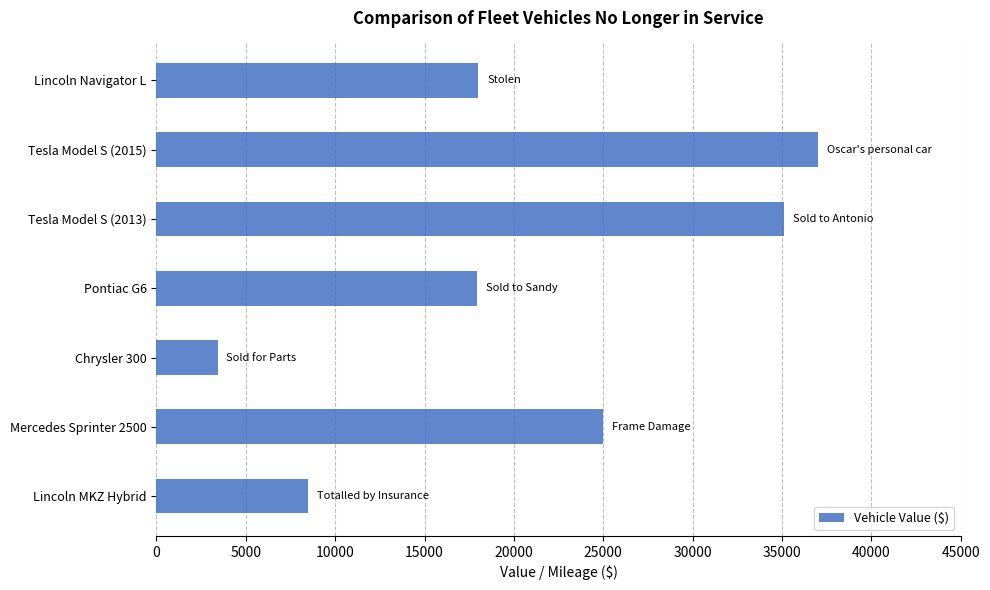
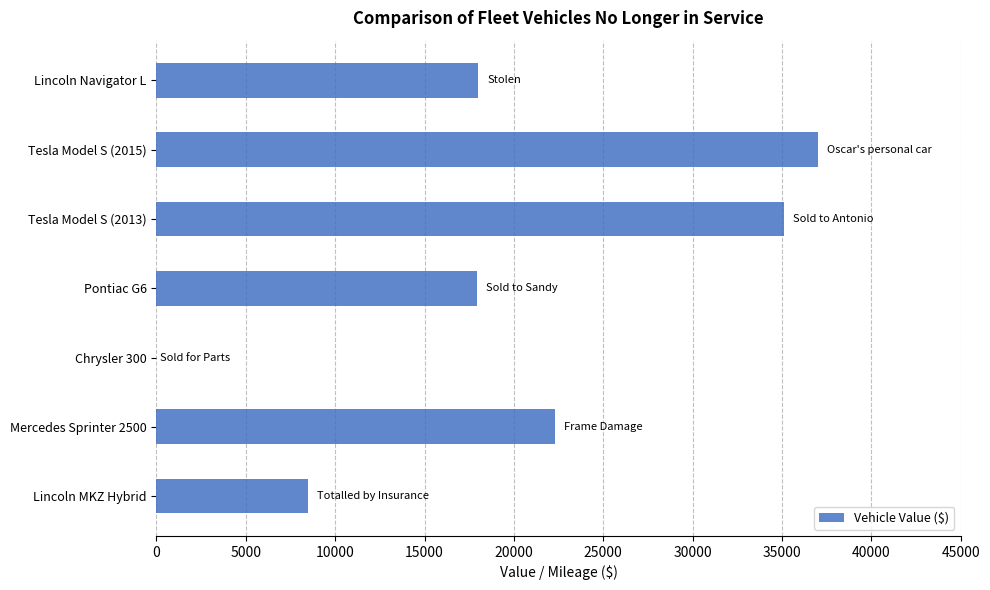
Chrysler 300: 3400 -> 0
Mercedes Sprinter 2500: 25000 -> 22300
